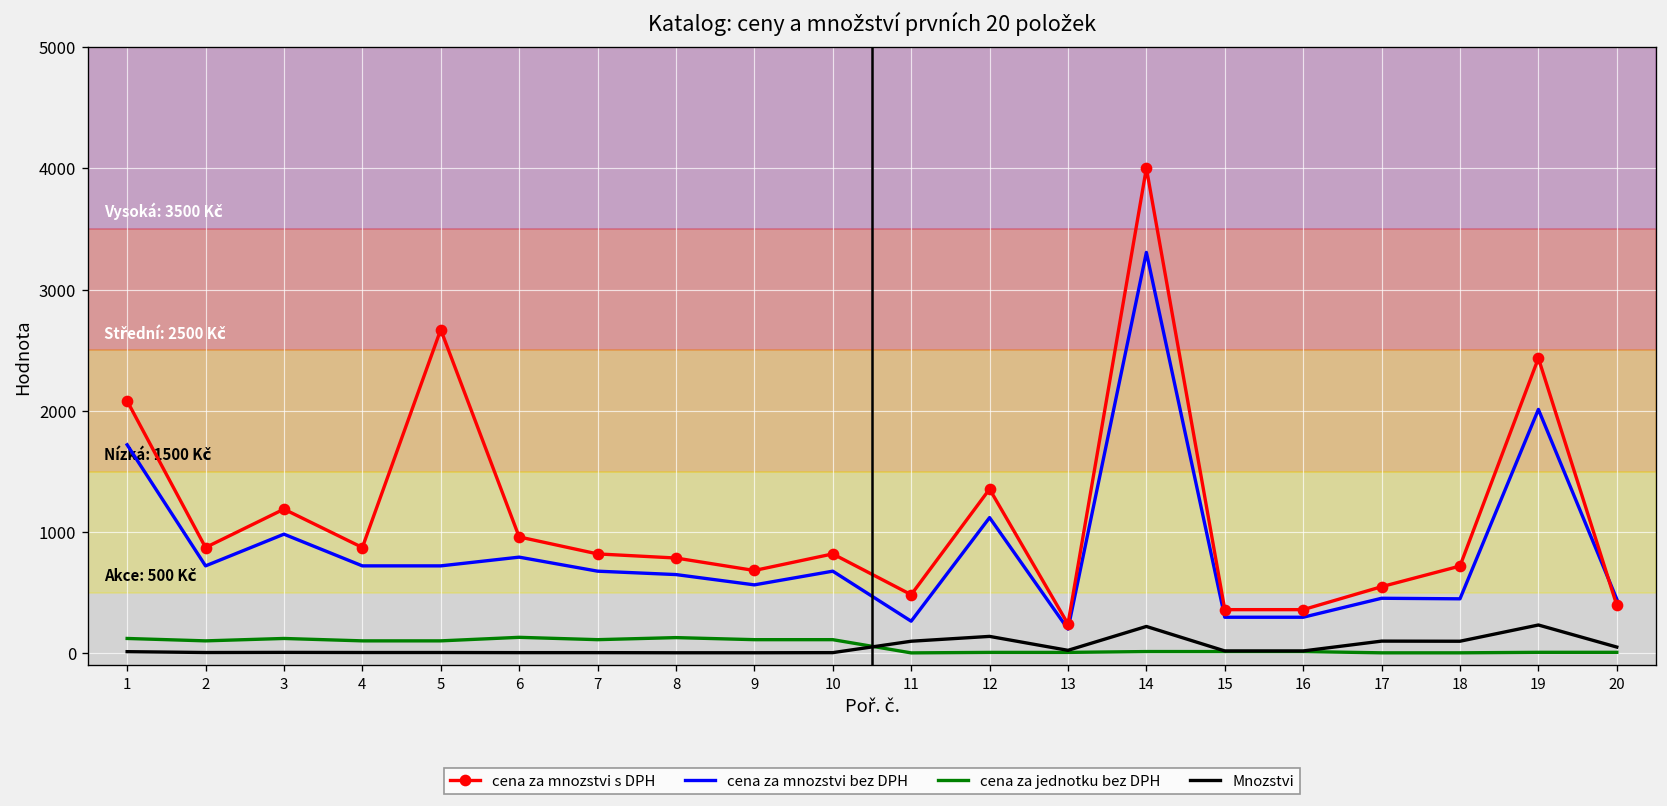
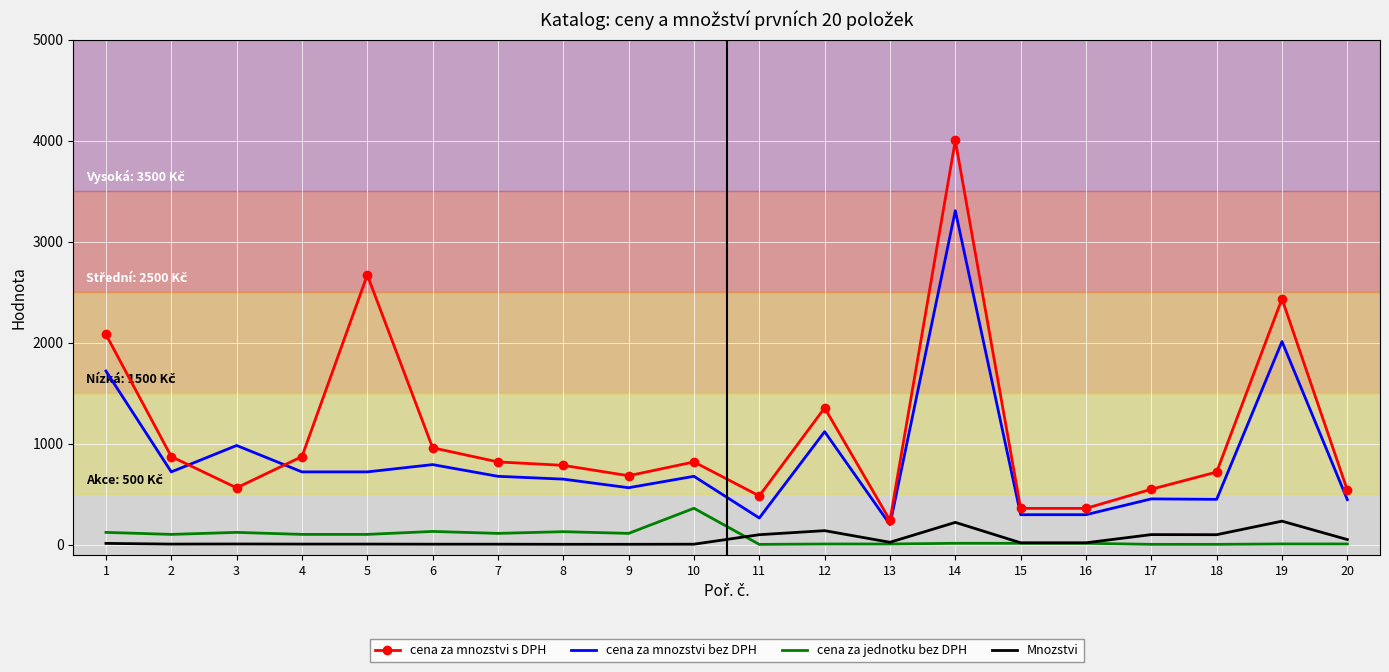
cena za mnozstvi s DPH, 3: 1190 -> 560
cena za jednotku bez DPH, 10: 110 -> 360
cena za mnozstvi s DPH, 20: 400 -> 540
